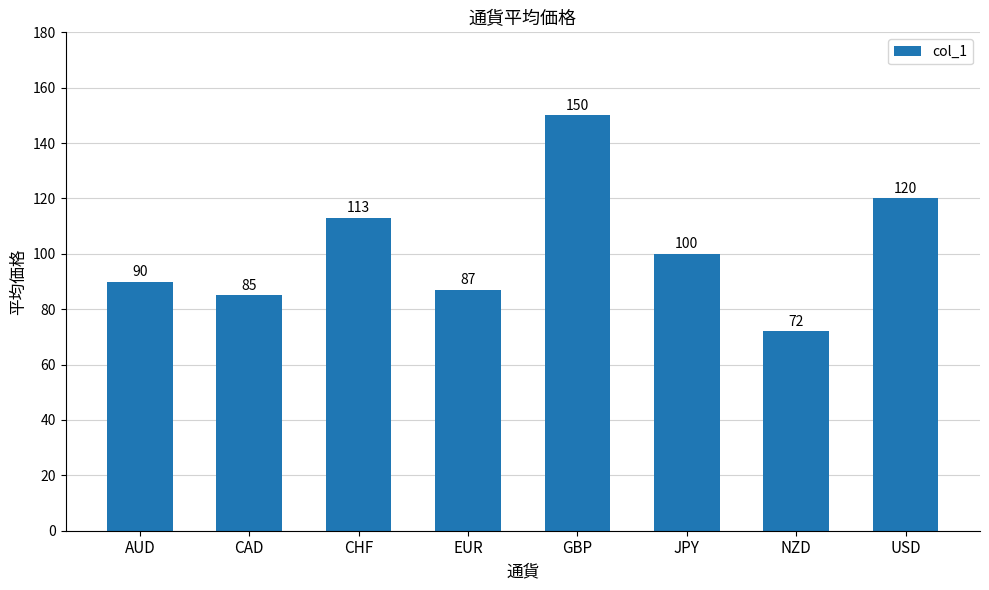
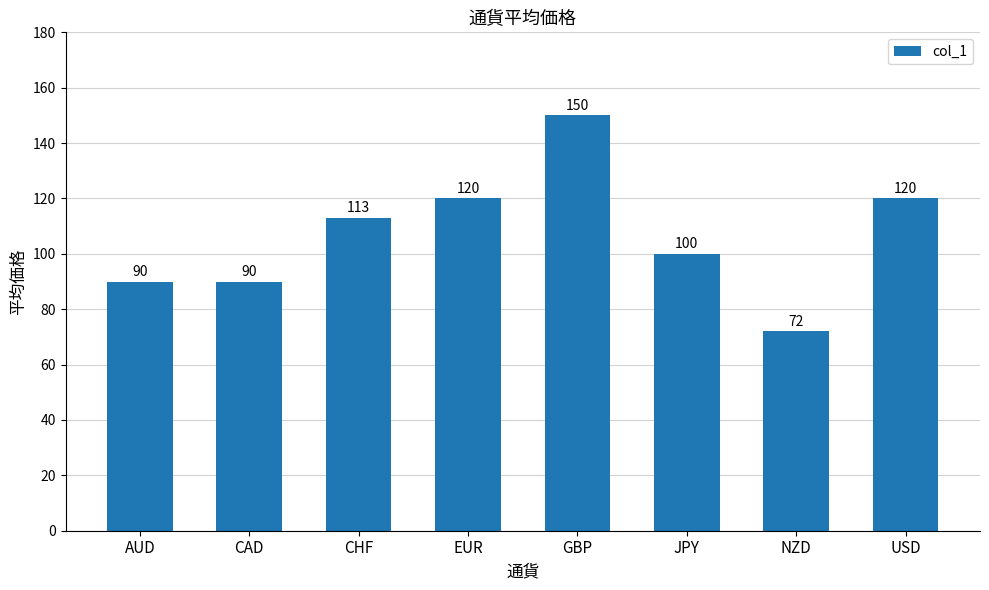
CAD: 85 -> 90
EUR: 87 -> 120
